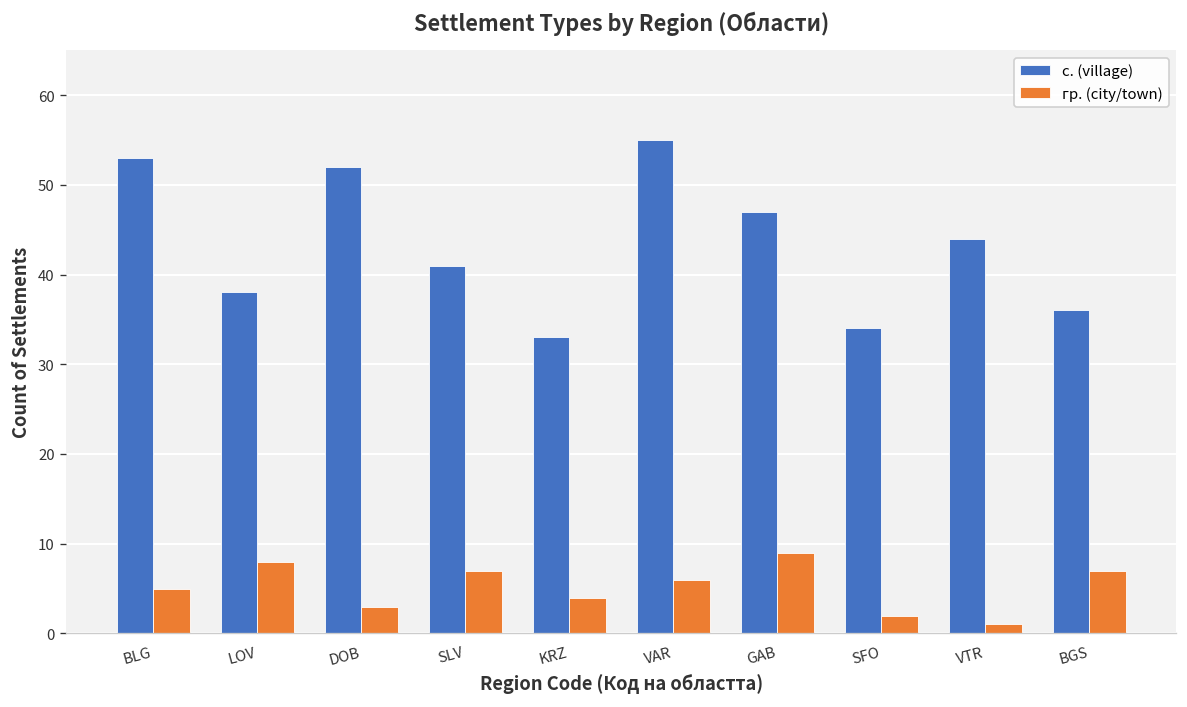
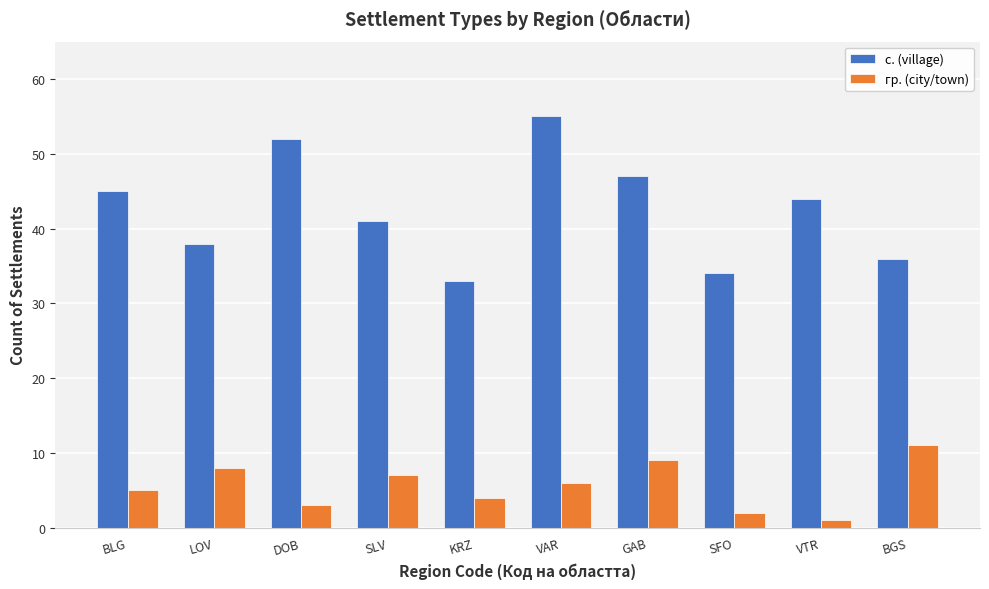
с. (village), BLG: 53 -> 45
гр. (city/town), BGS: 7 -> 11
